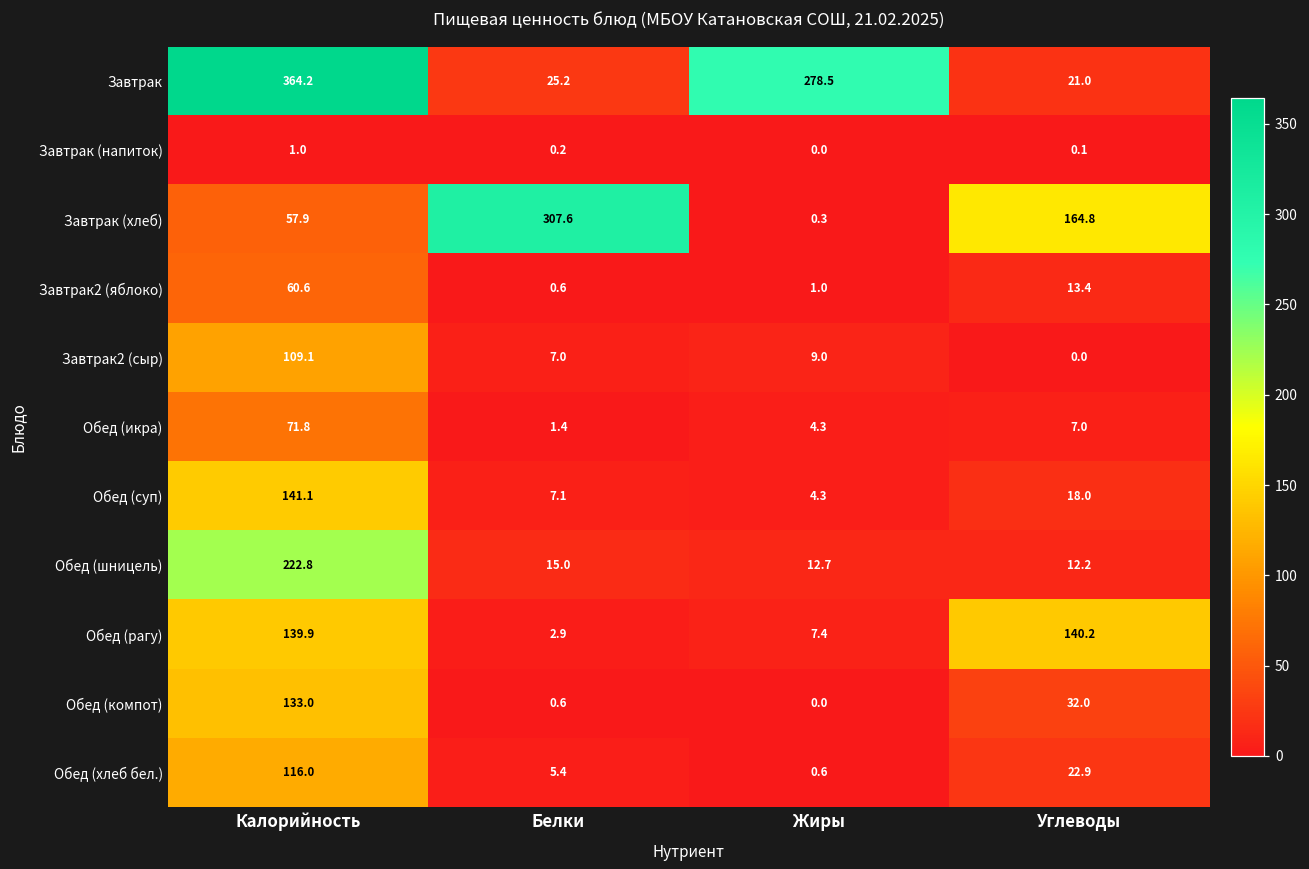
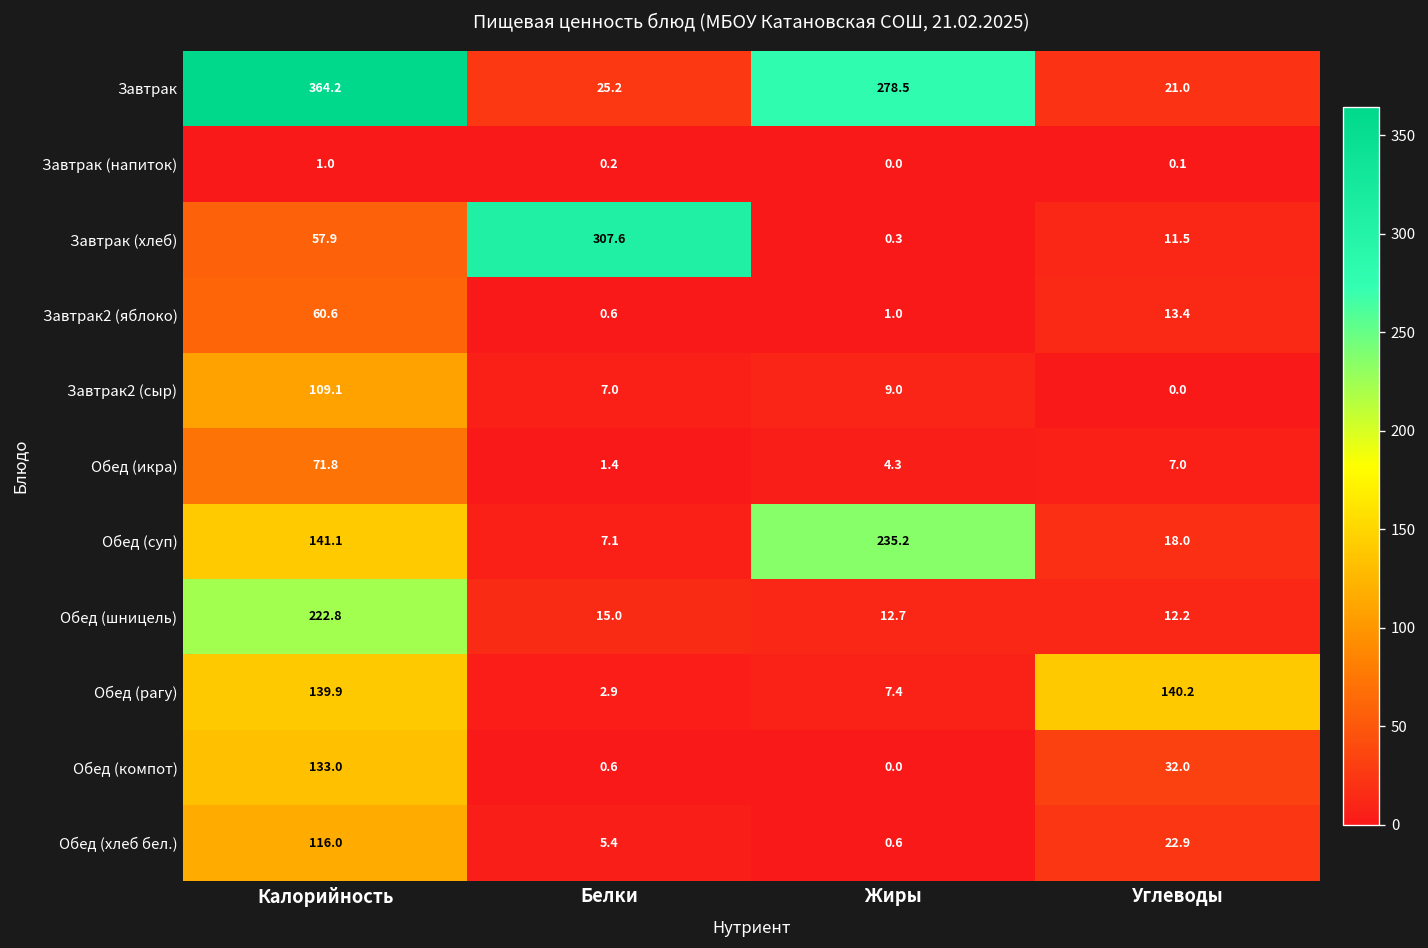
Завтрак (хлеб), Углеводы: 164.8 -> 11.5
Обед (суп), Жиры: 4.3 -> 235.2
